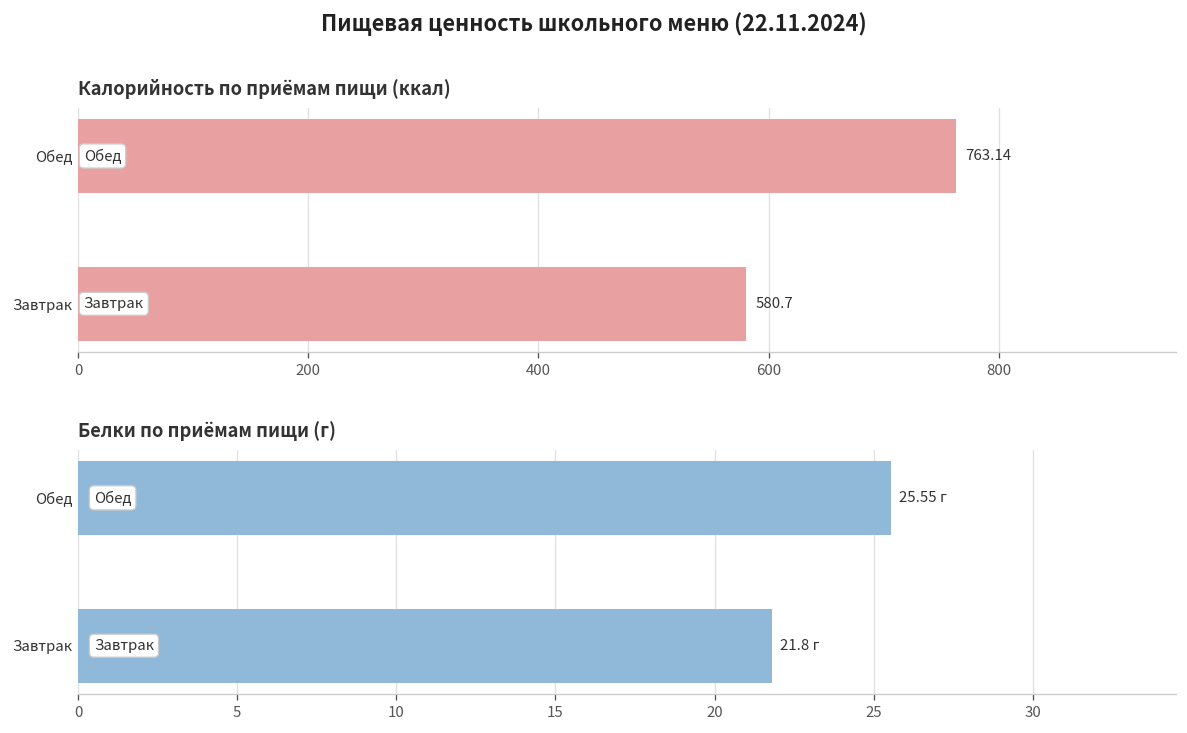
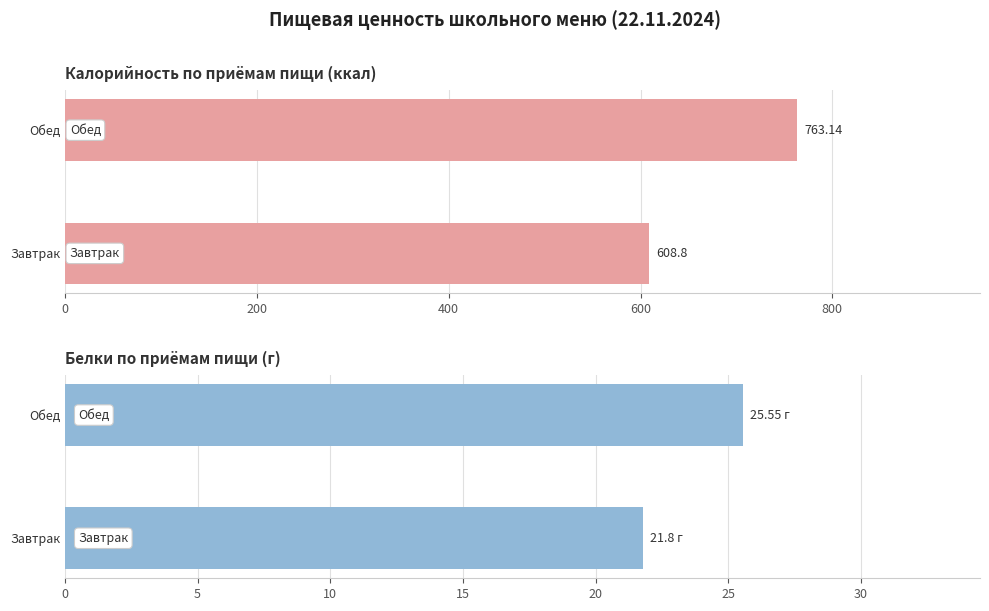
Калорийность по приёмам пищи (ккал), Завтрак: 580.7 -> 608.8
